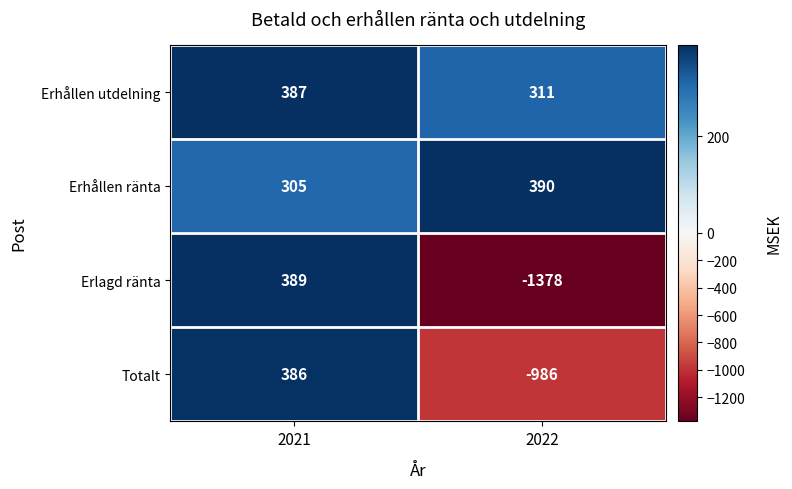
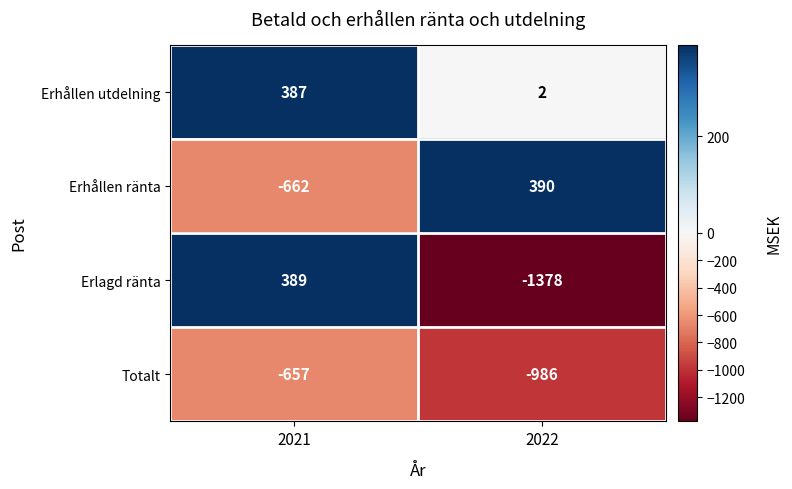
Erhållen utdelning, 2022: 311 -> 2
Erhållen ränta, 2021: 305 -> -662
Totalt, 2021: 386 -> -657
